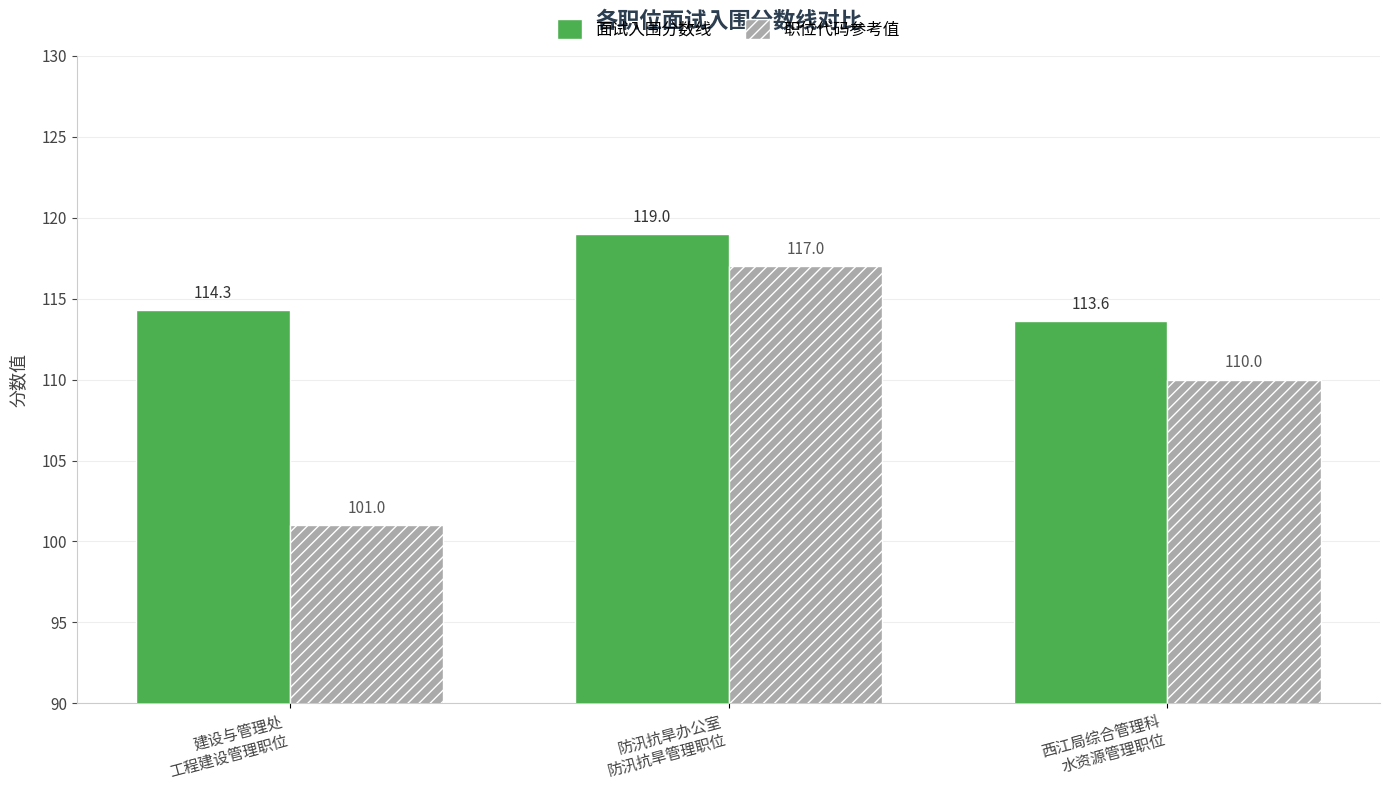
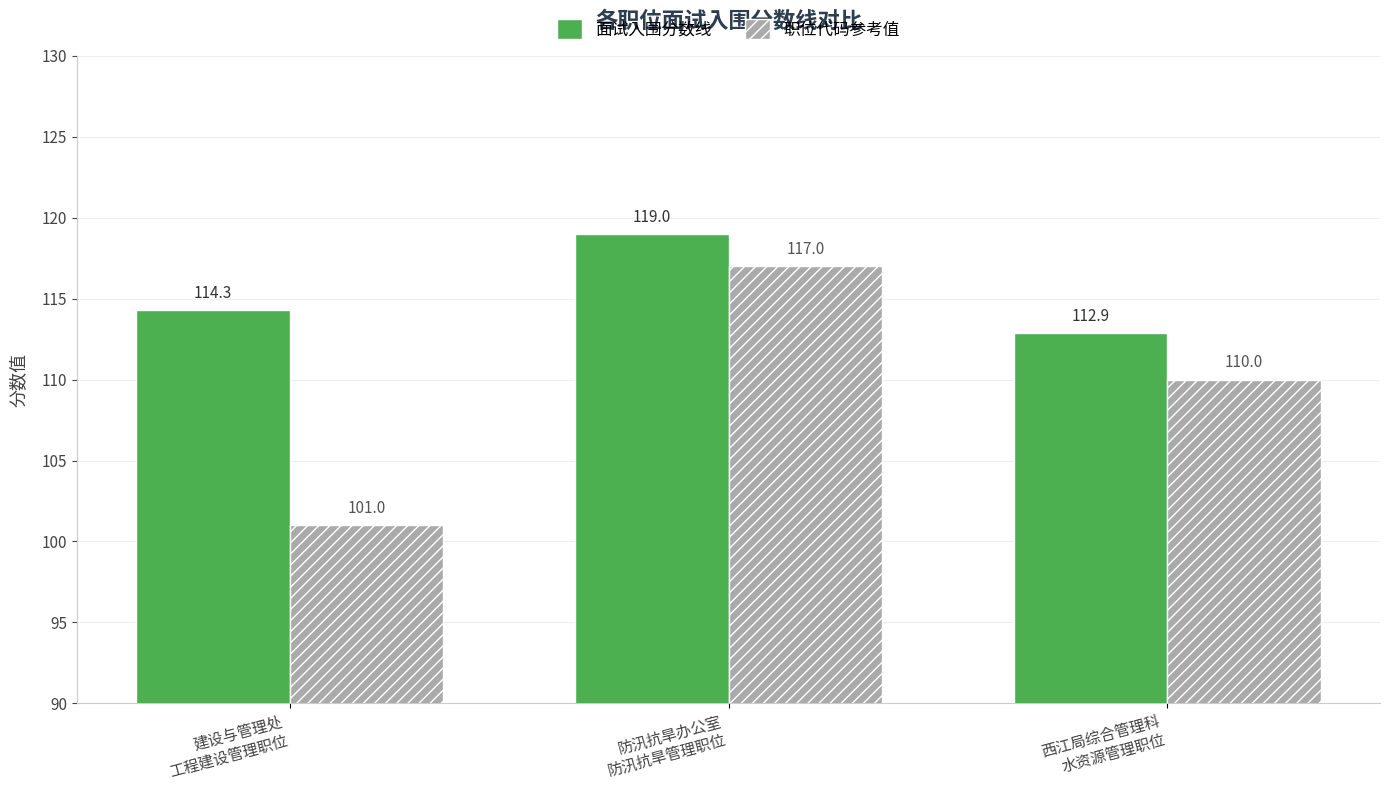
面试入围分数线, 西江局综合管理科 水资源管理职位: 113.6 -> 112.9
